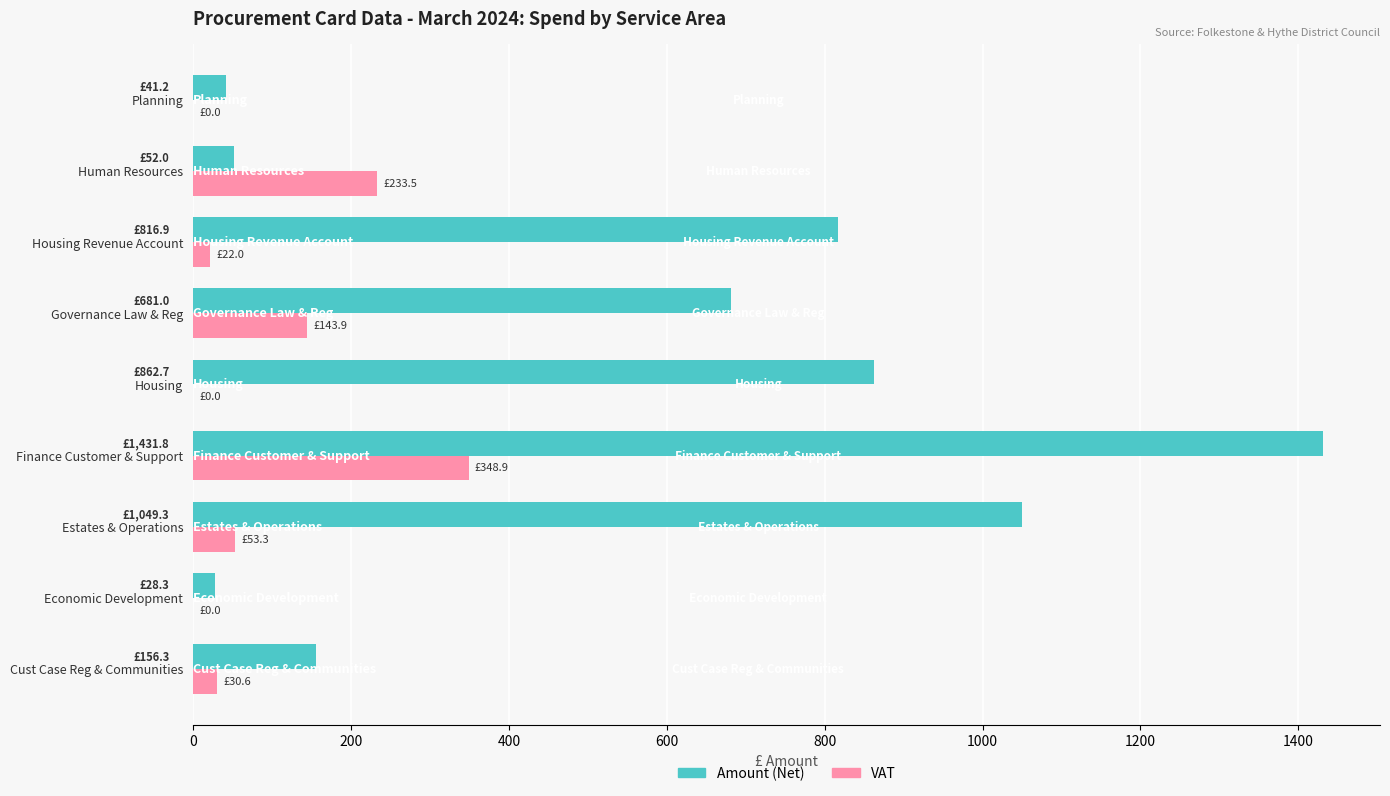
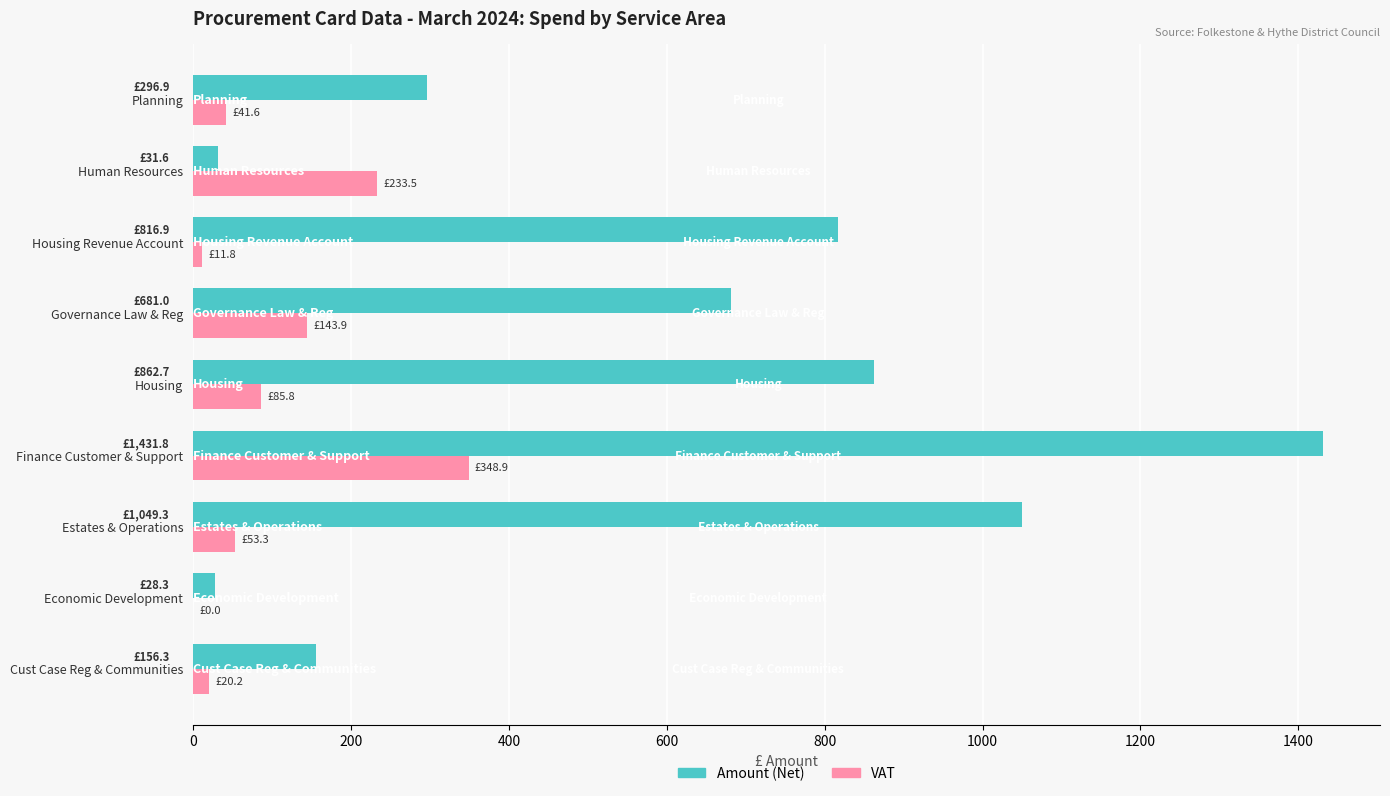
Amount (Net), Planning: £41.2 -> £296.9
VAT, Planning: 0 -> 40
Amount (Net), Human Resources: £52.0 -> £31.6
VAT, Housing Revenue Account: 20 -> 10
VAT, Housing: 0 -> 90
VAT, Cust Case Reg & Communities: 30 -> 20
